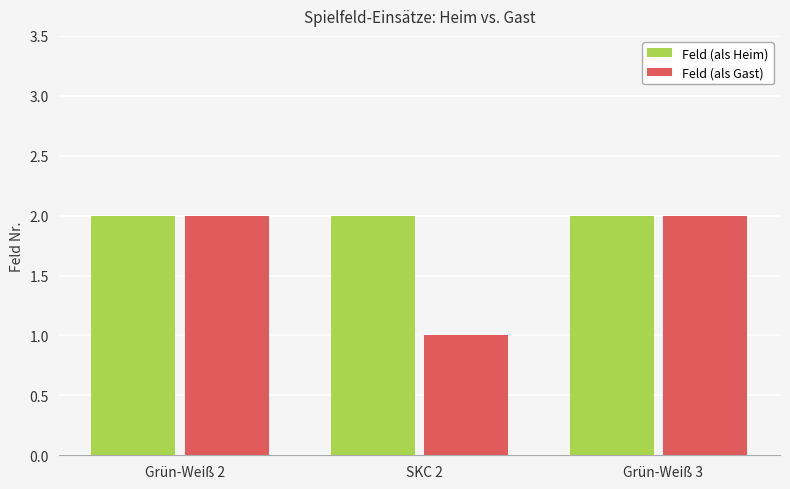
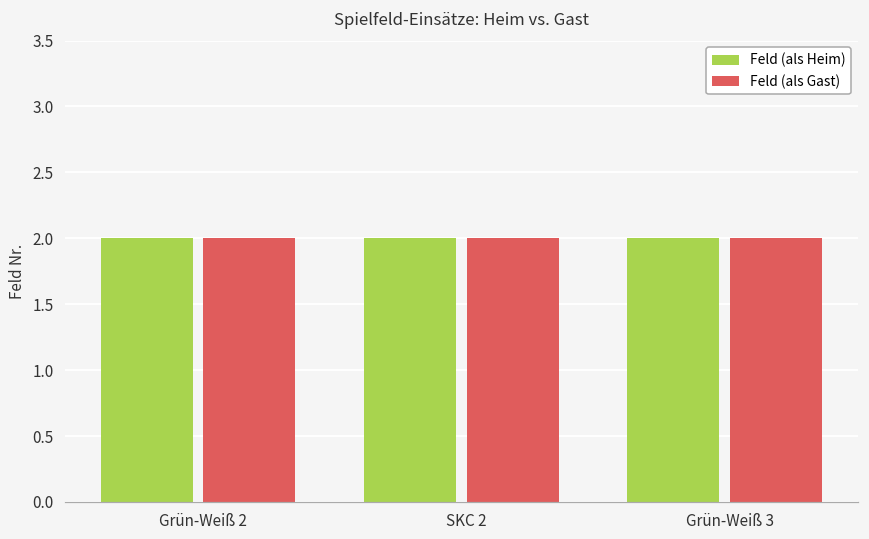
Feld (als Gast), SKC 2: 1 -> 2
